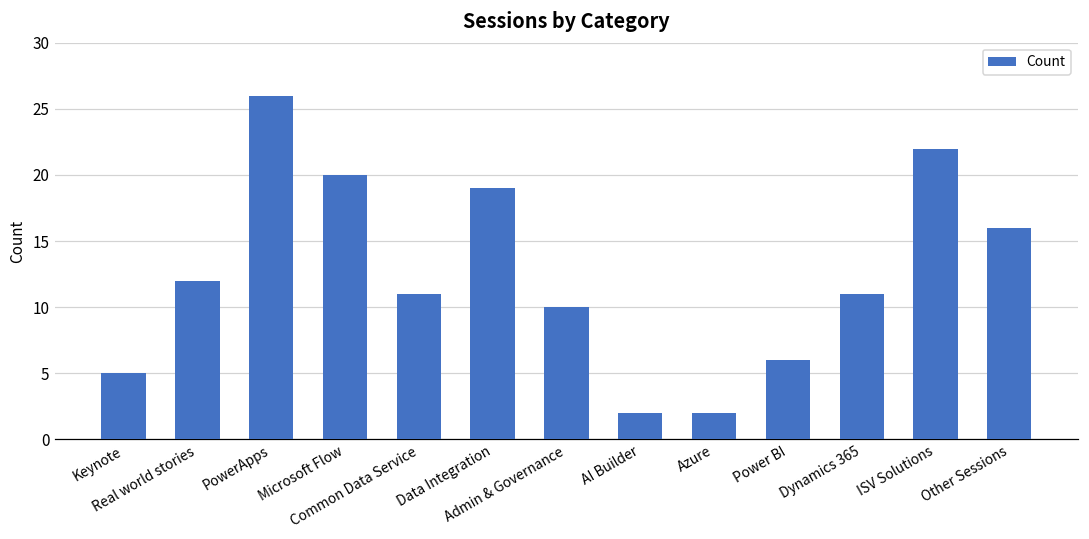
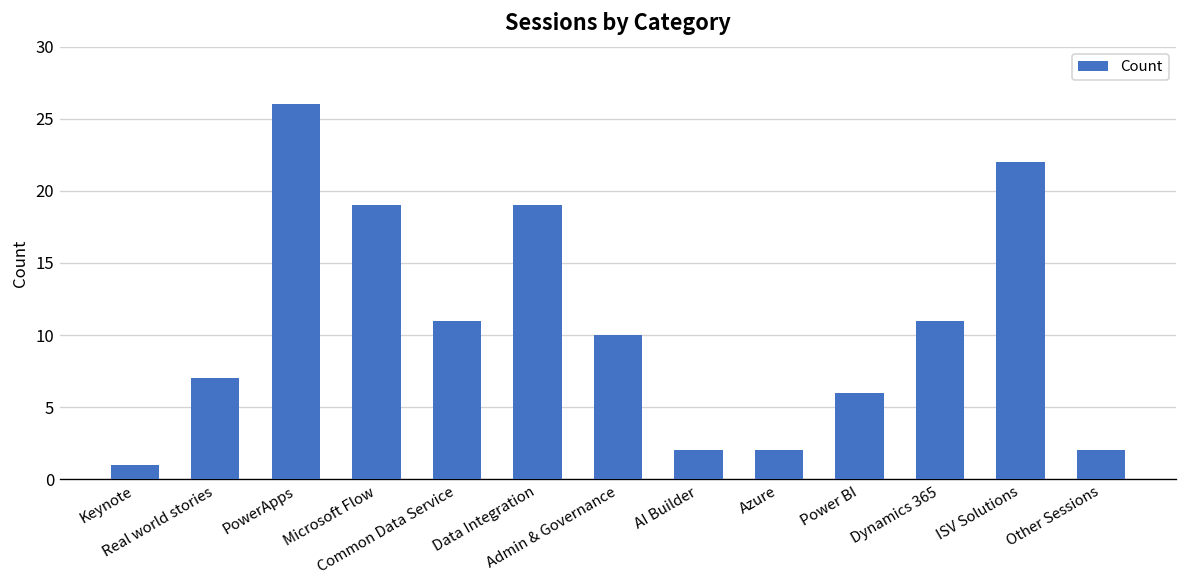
Keynote: 5 -> 1
Real world stories: 12 -> 7
Microsoft Flow: 20 -> 19
Other Sessions: 16 -> 2
